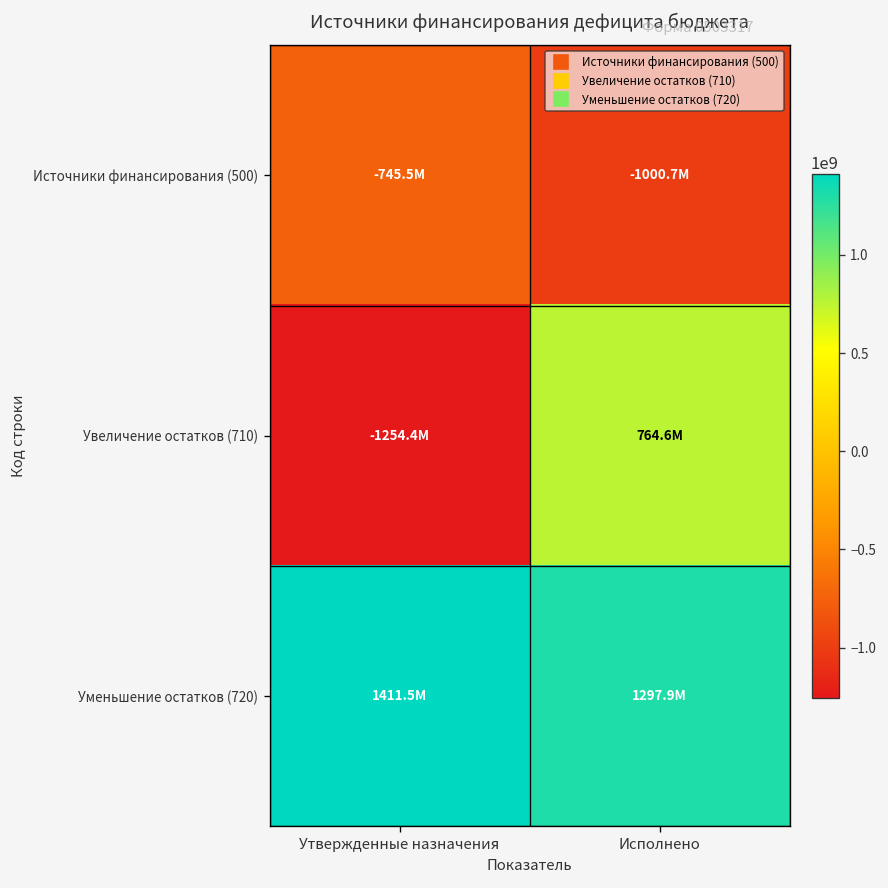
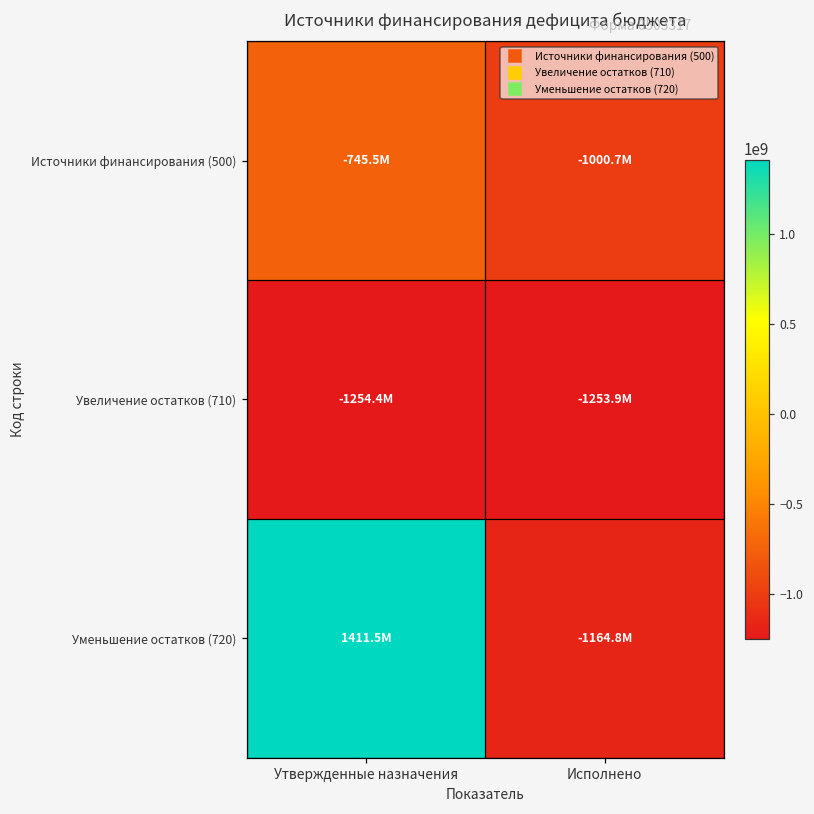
Увеличение остатков (710), Исполнено: 764.6M -> -1253.9M
Уменьшение остатков (720), Исполнено: 1297.9M -> -1164.8M
